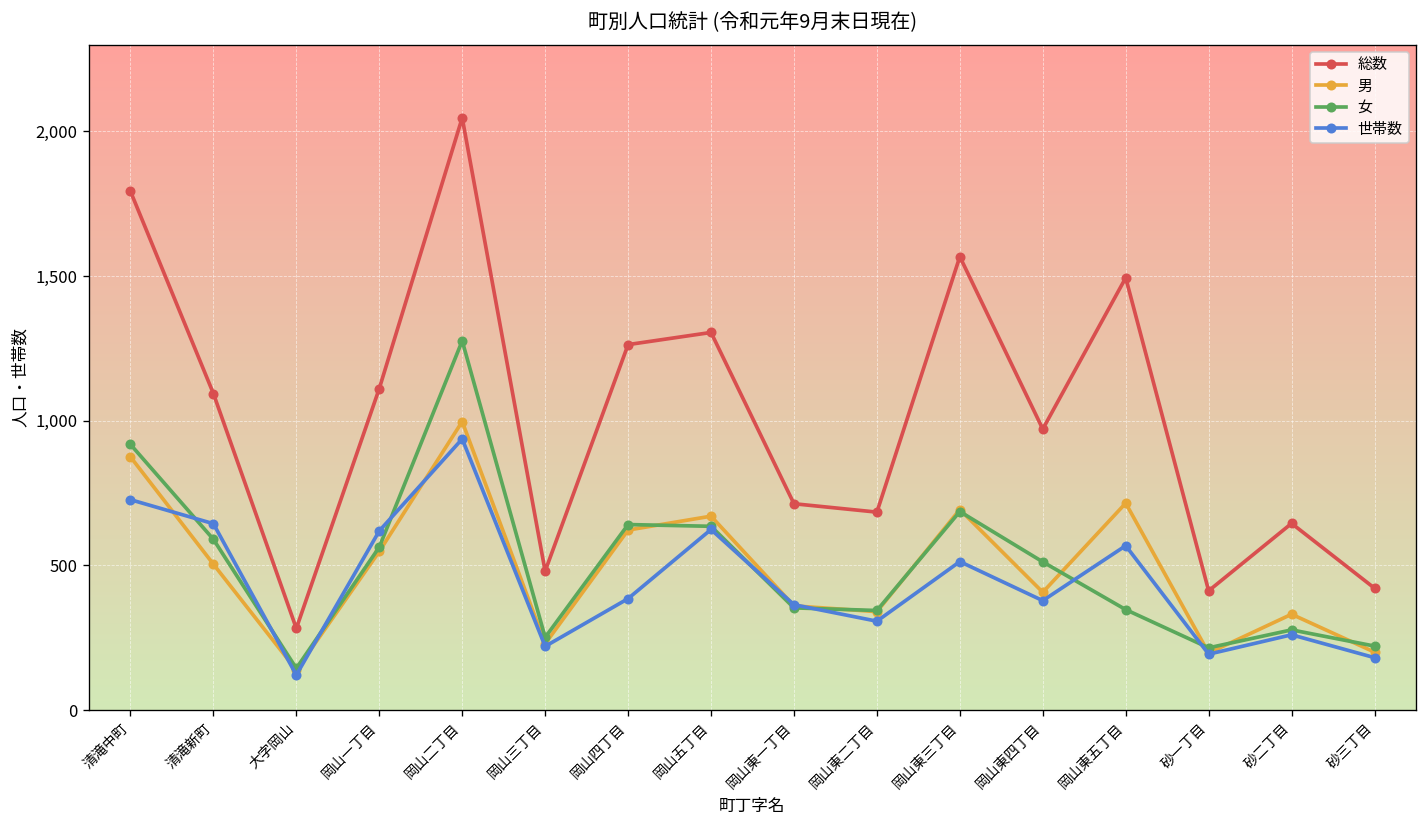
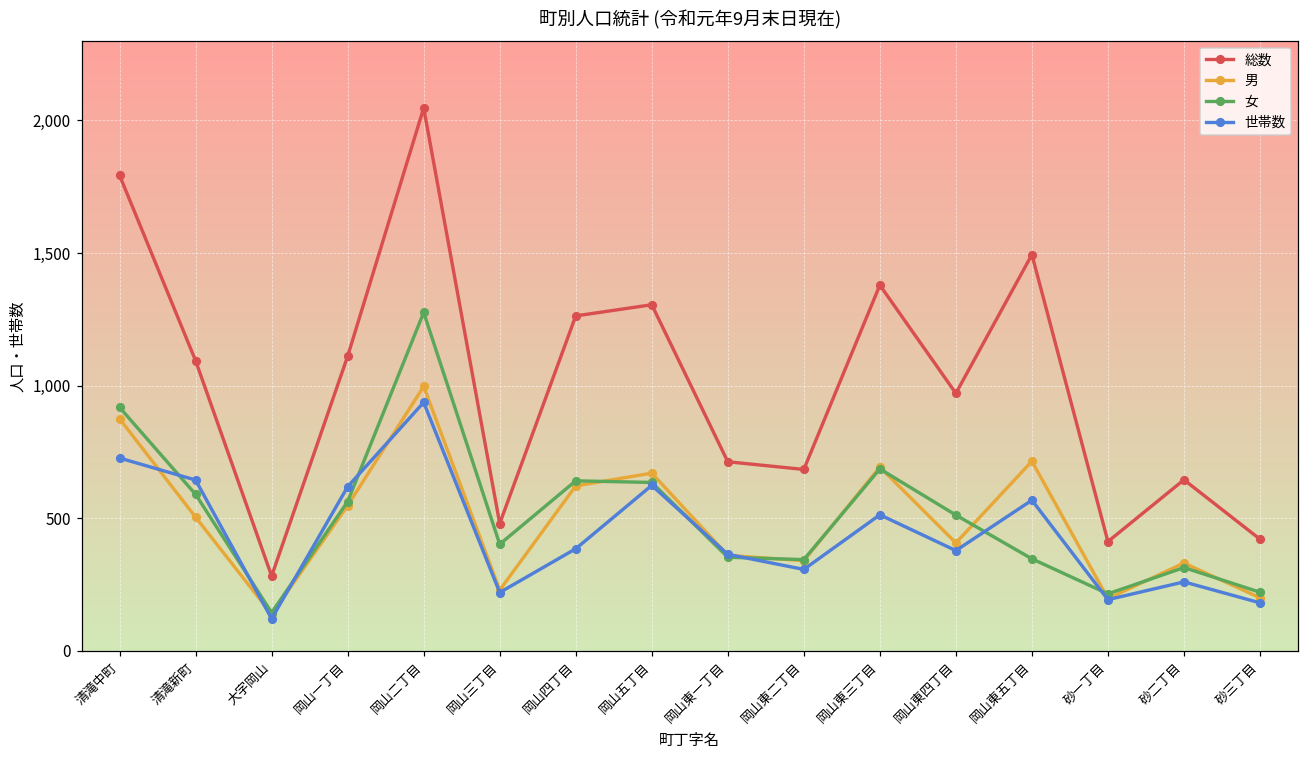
女, 岡山三丁目: 250 -> 400
総数, 岡山東三丁目: 1,570 -> 1,380
女, 砂二丁目: 280 -> 310
